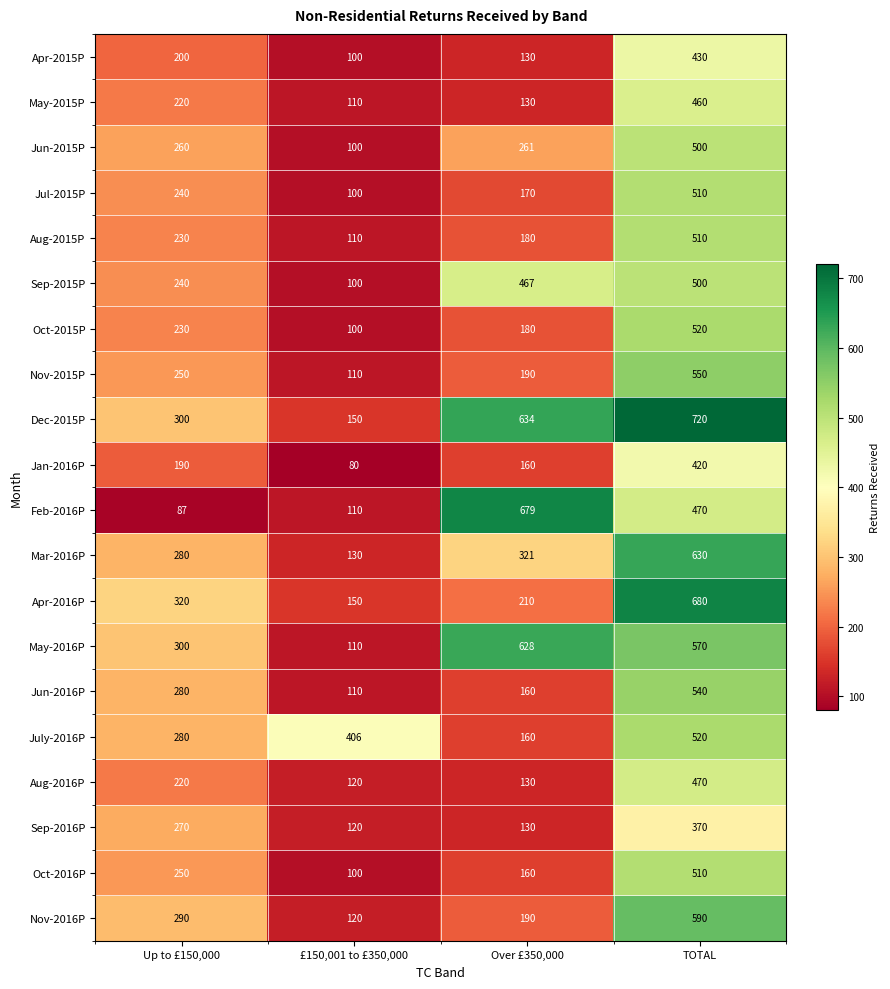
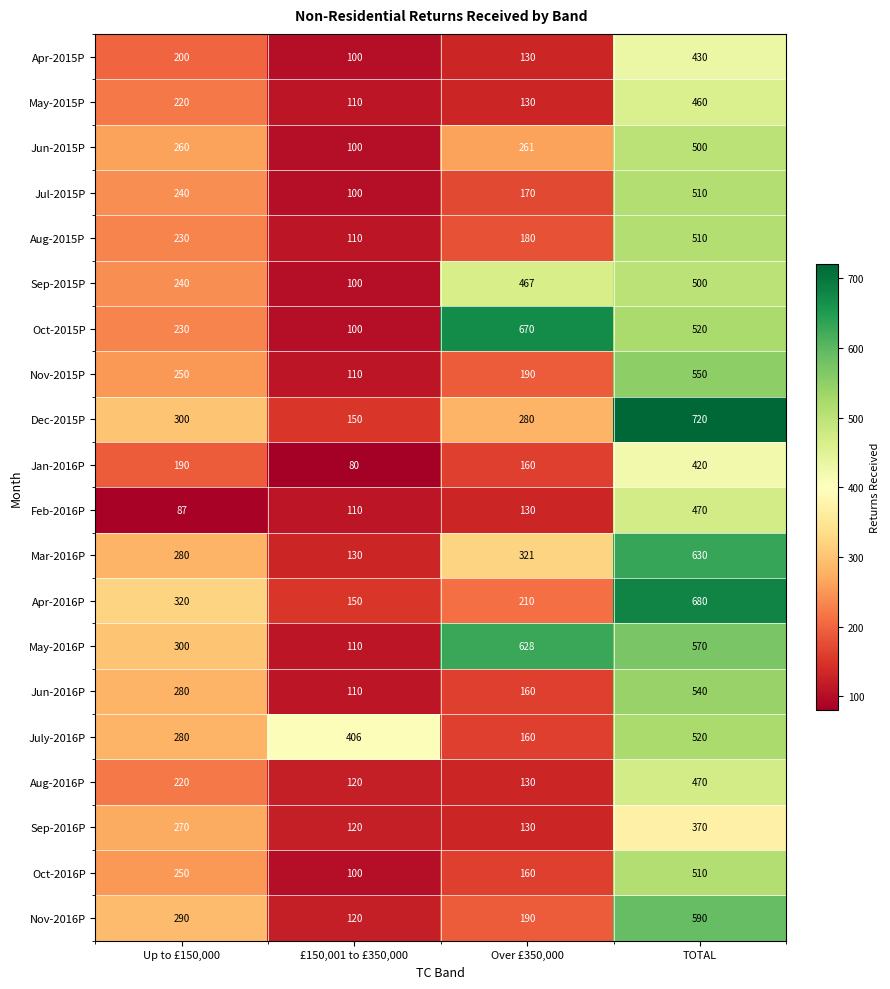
Oct-2015P, Over £350,000: 180 -> 670
Dec-2015P, Over £350,000: 634 -> 280
Feb-2016P, Over £350,000: 679 -> 130
